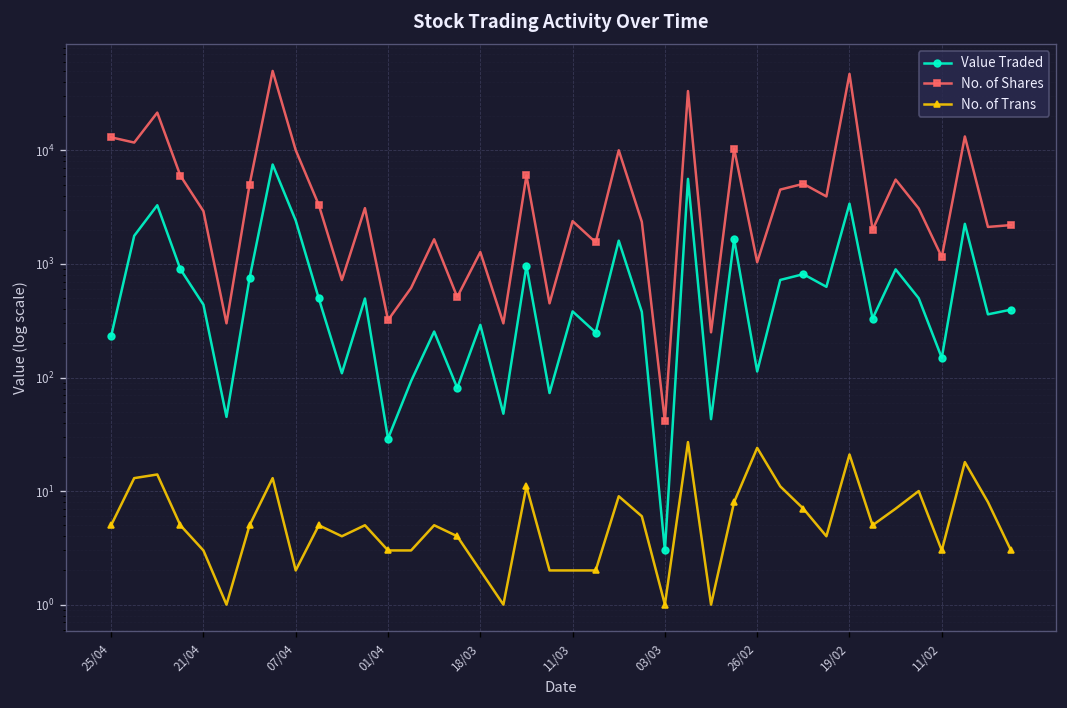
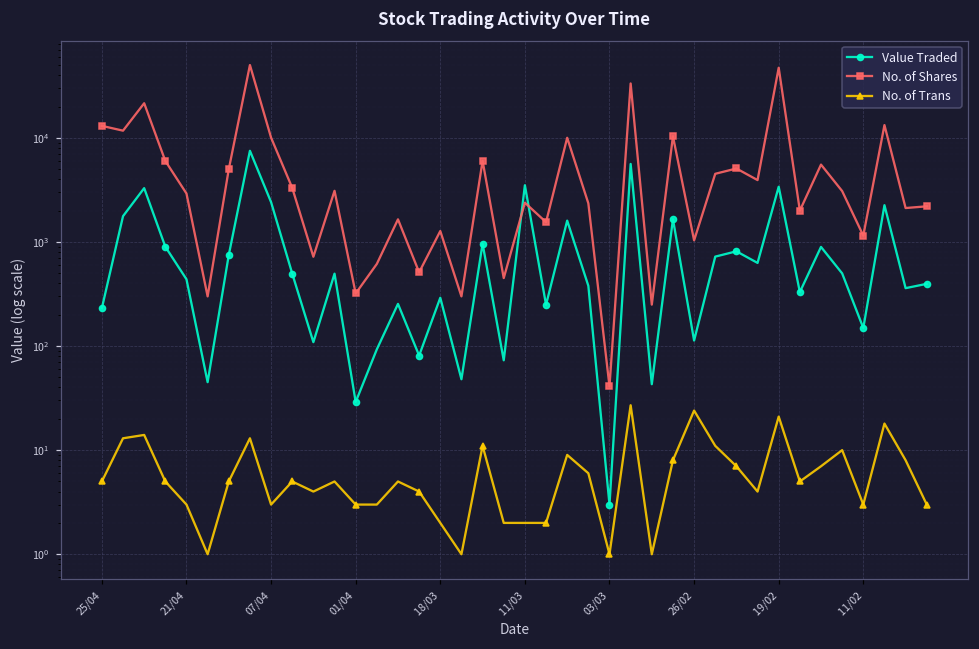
No. of Trans, 07/04: 2 -> 3
Value Traded, 11/03: 380 -> 3500
